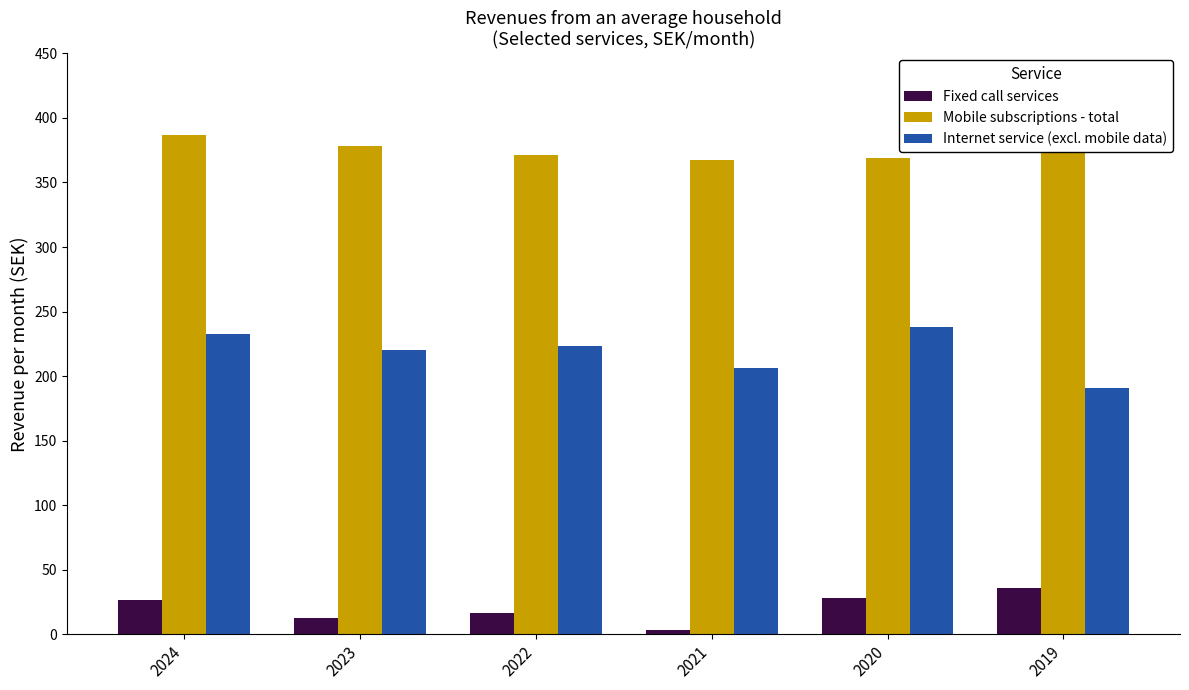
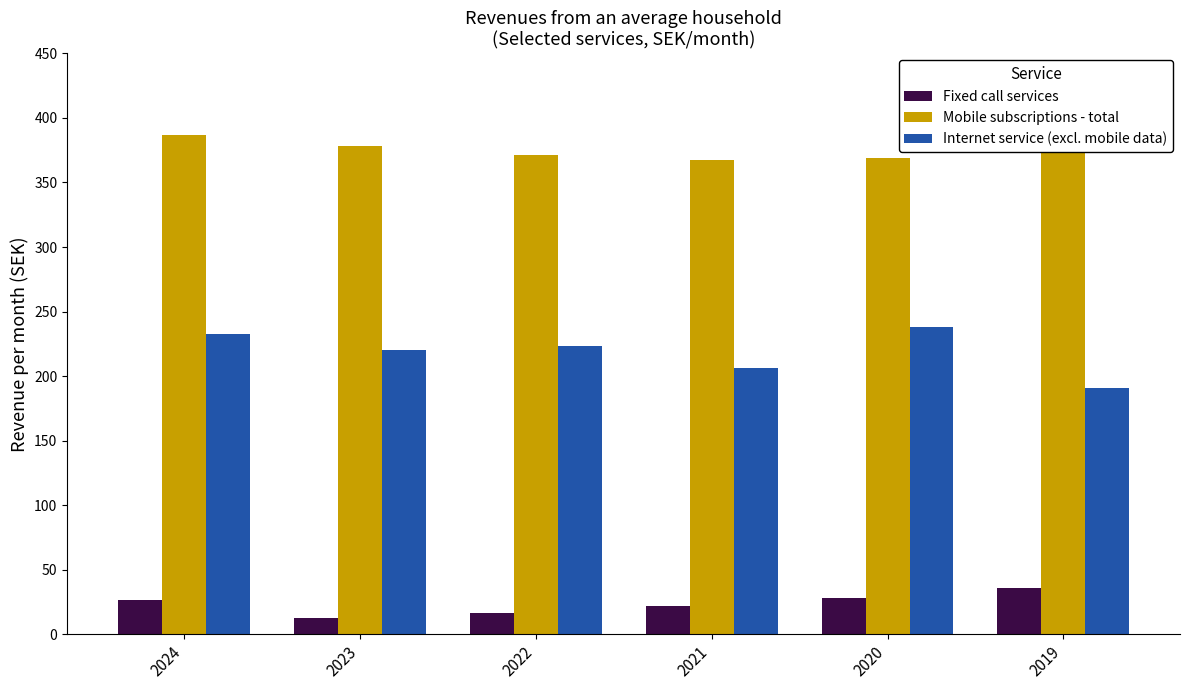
Fixed call services, 2021: 3 -> 22
